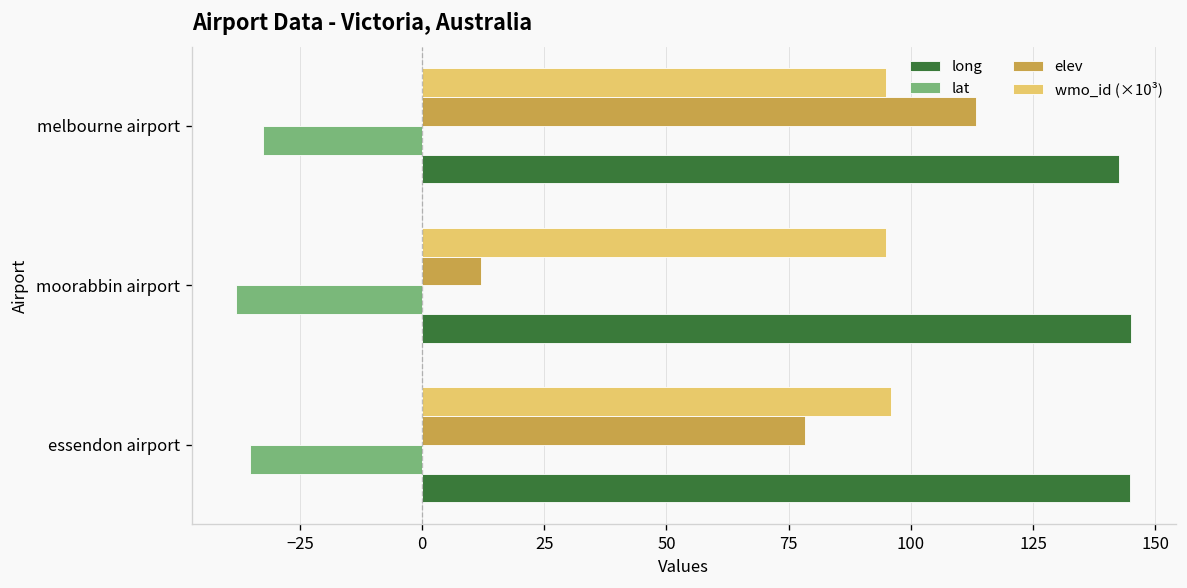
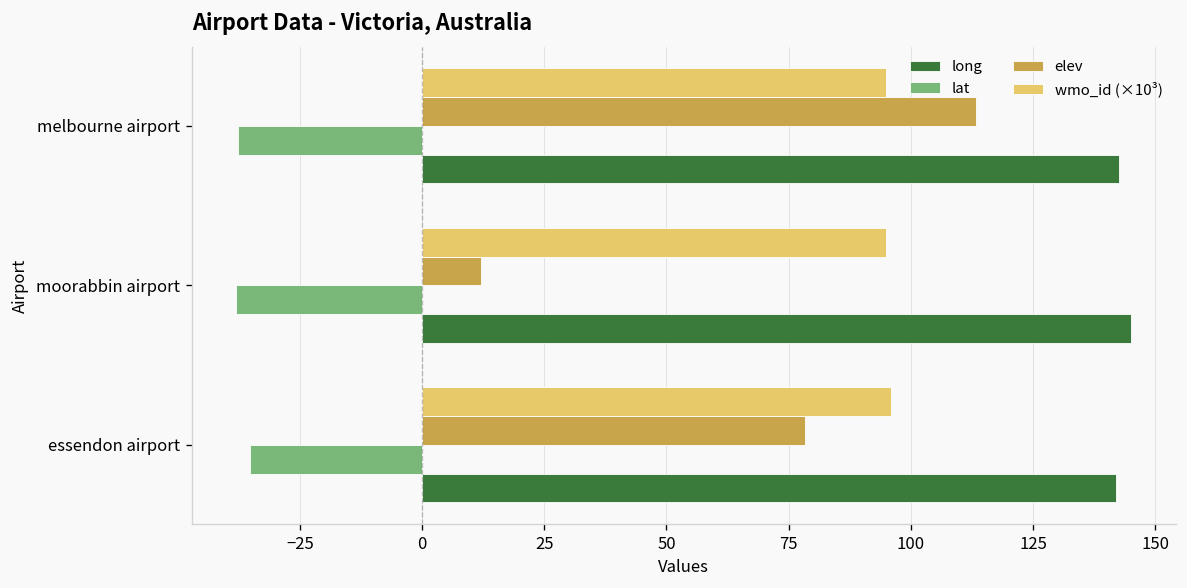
lat, melbourne airport: -33 -> -38
long, essendon airport: 145 -> 142
